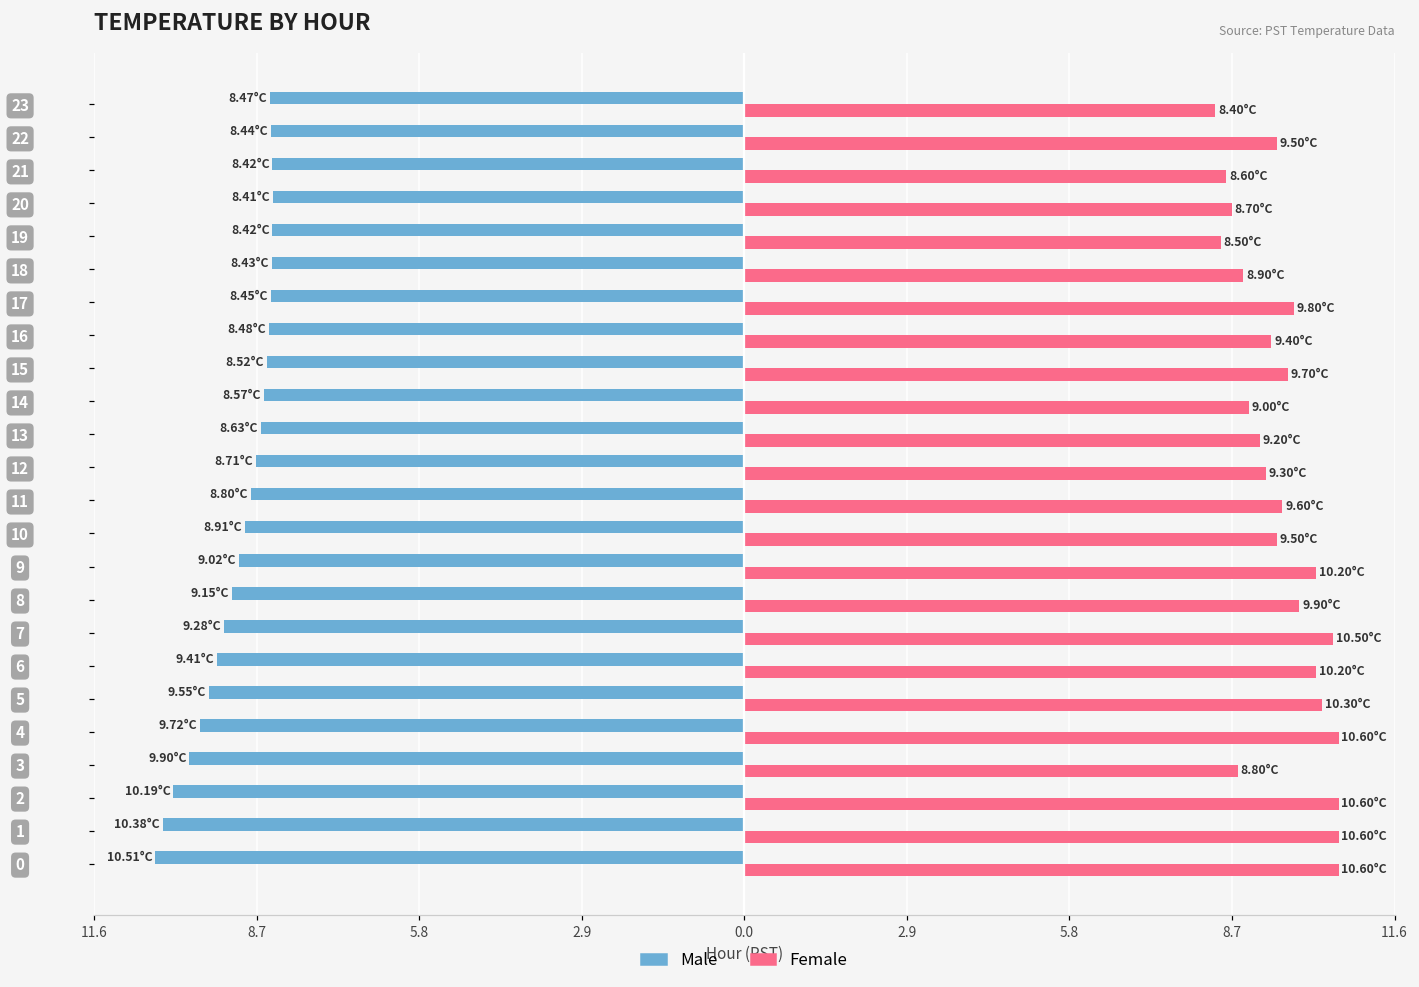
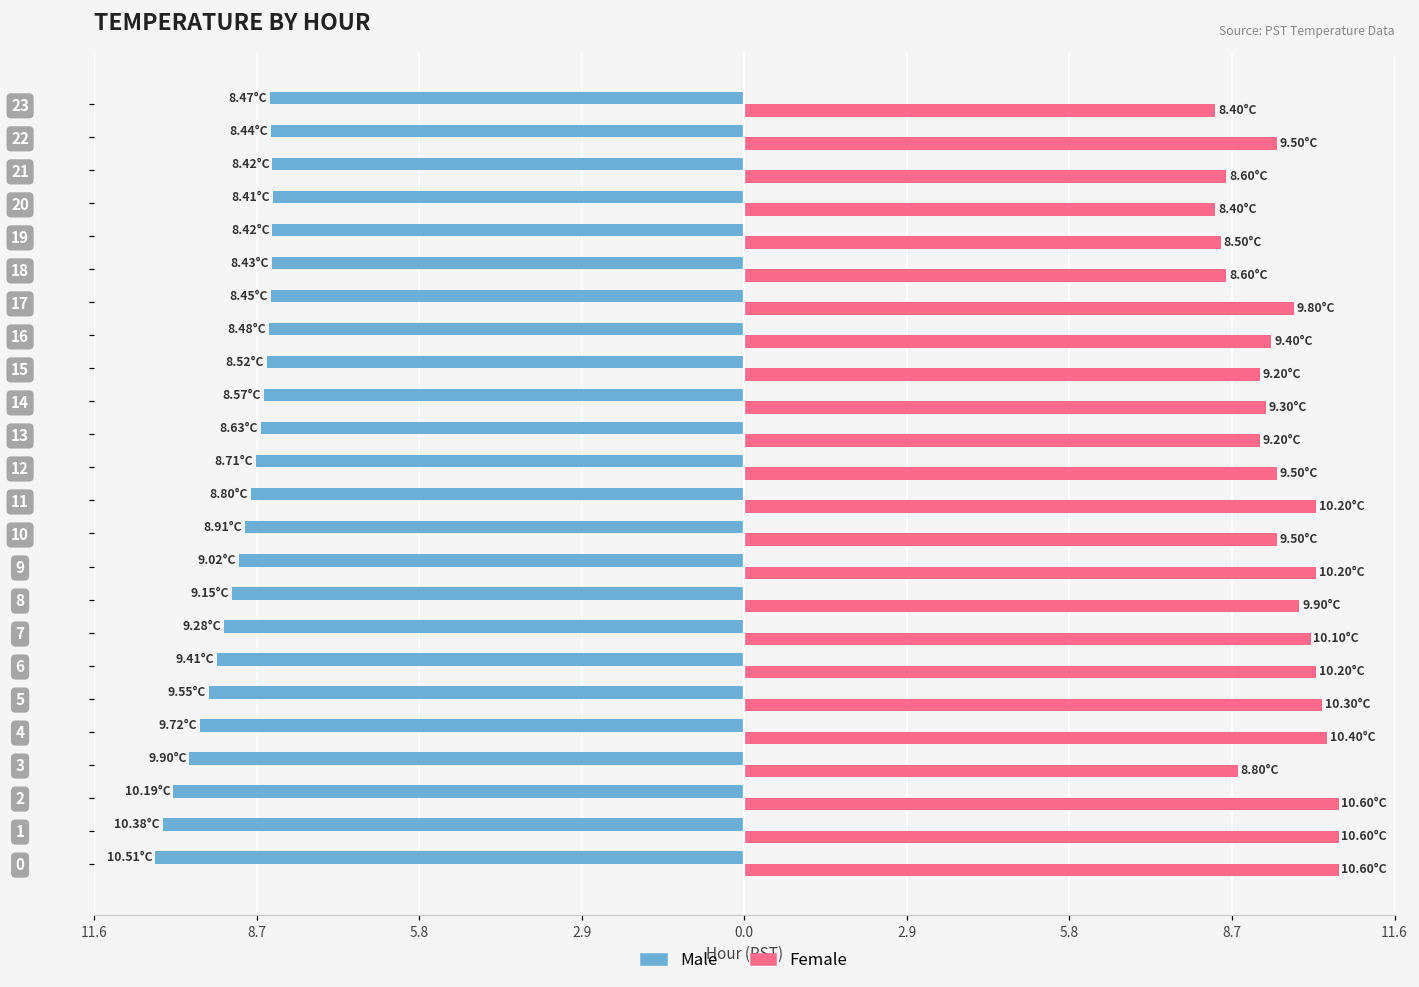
Female, 20: 8.70°C -> 8.40°C
Female, 18: 8.90°C -> 8.60°C
Female, 15: 9.70°C -> 9.20°C
Female, 14: 9.00°C -> 9.30°C
Female, 12: 9.30°C -> 9.50°C
Female, 11: 9.60°C -> 10.20°C
Female, 7: 10.50°C -> 10.10°C
Female, 4: 10.60°C -> 10.40°C
